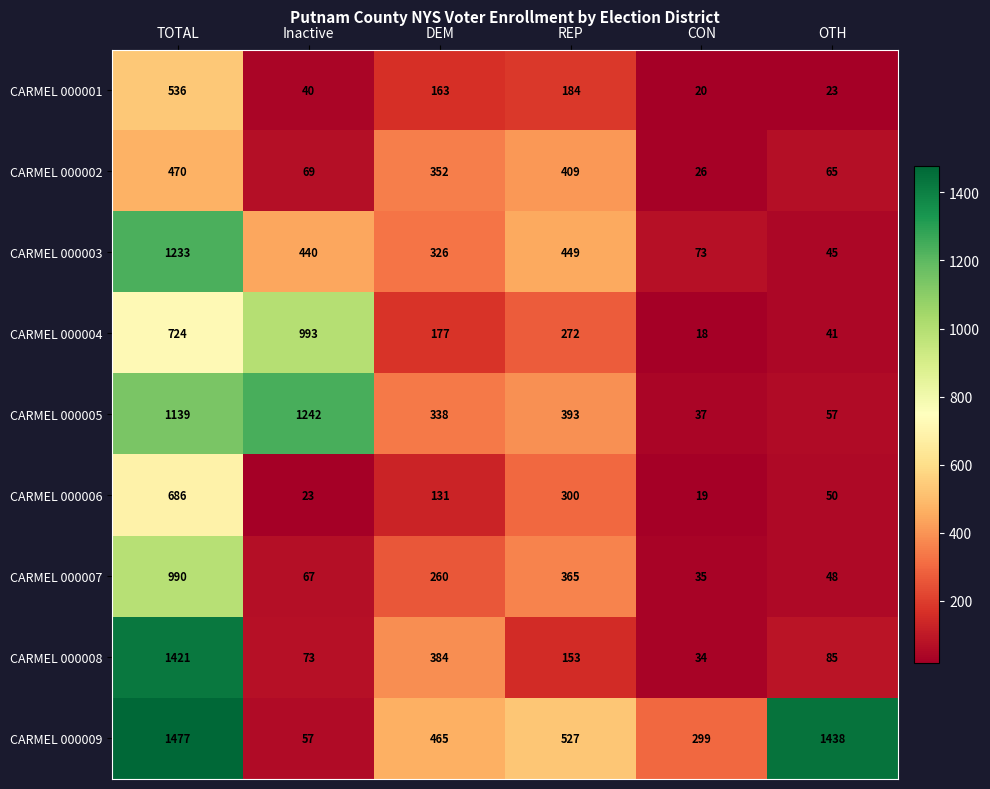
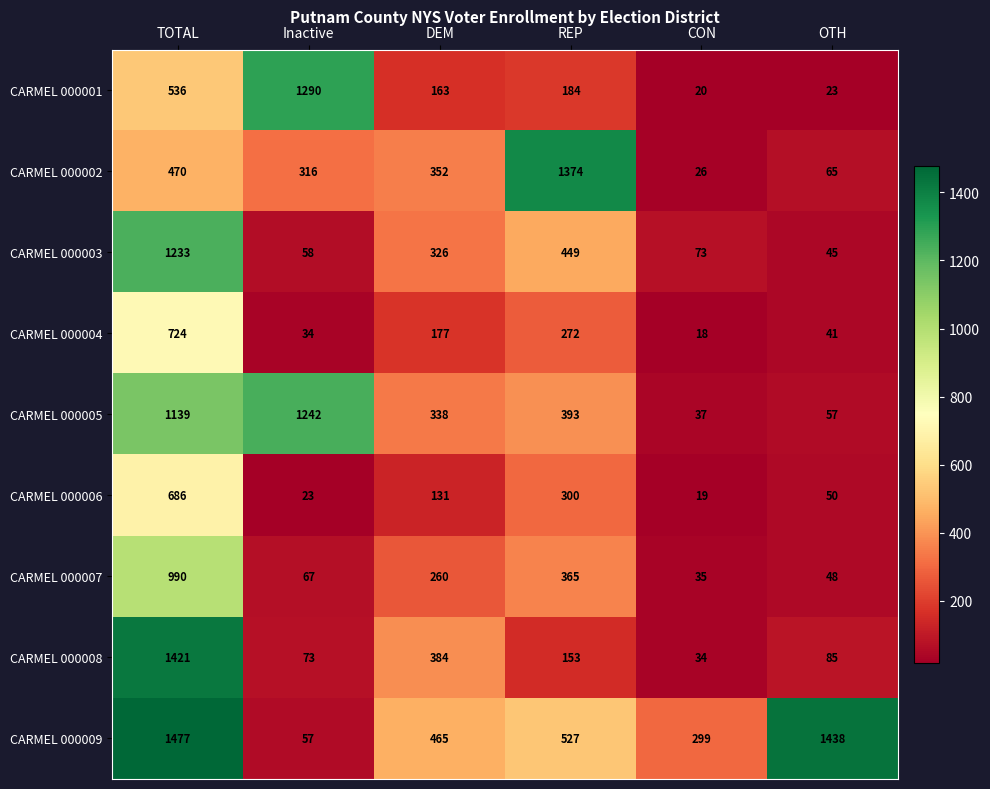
CARMEL 000001, Inactive: 40 -> 1290
CARMEL 000002, Inactive: 69 -> 316
CARMEL 000002, REP: 409 -> 1374
CARMEL 000003, Inactive: 440 -> 58
CARMEL 000004, Inactive: 993 -> 34
